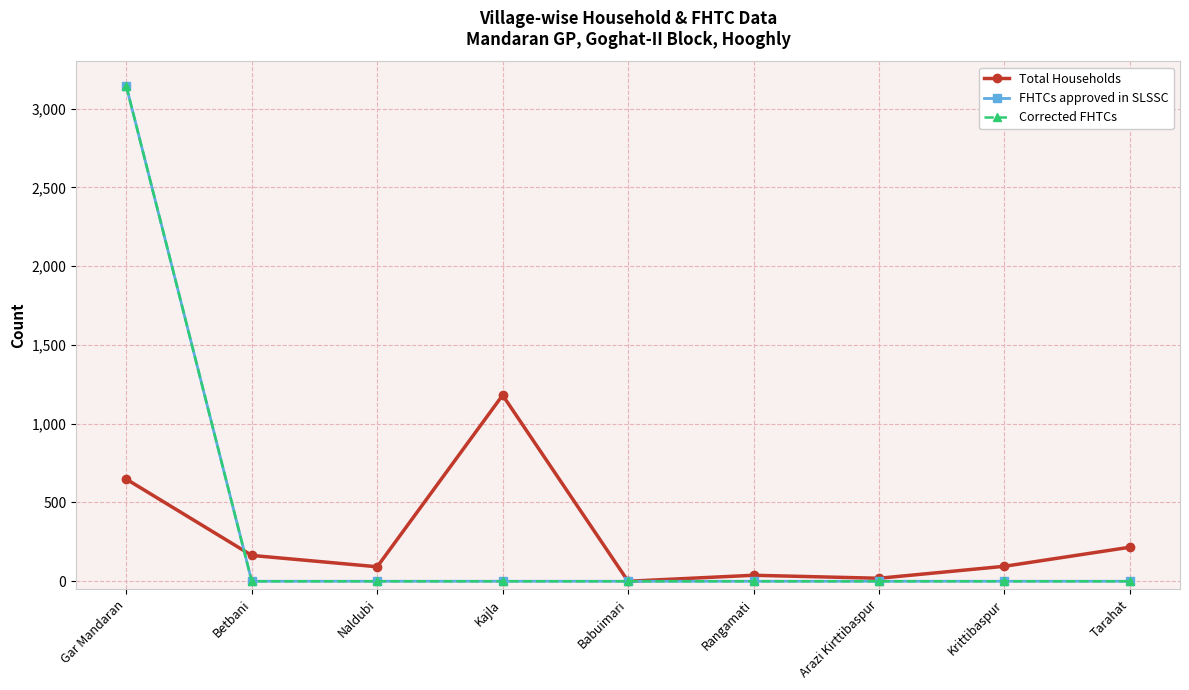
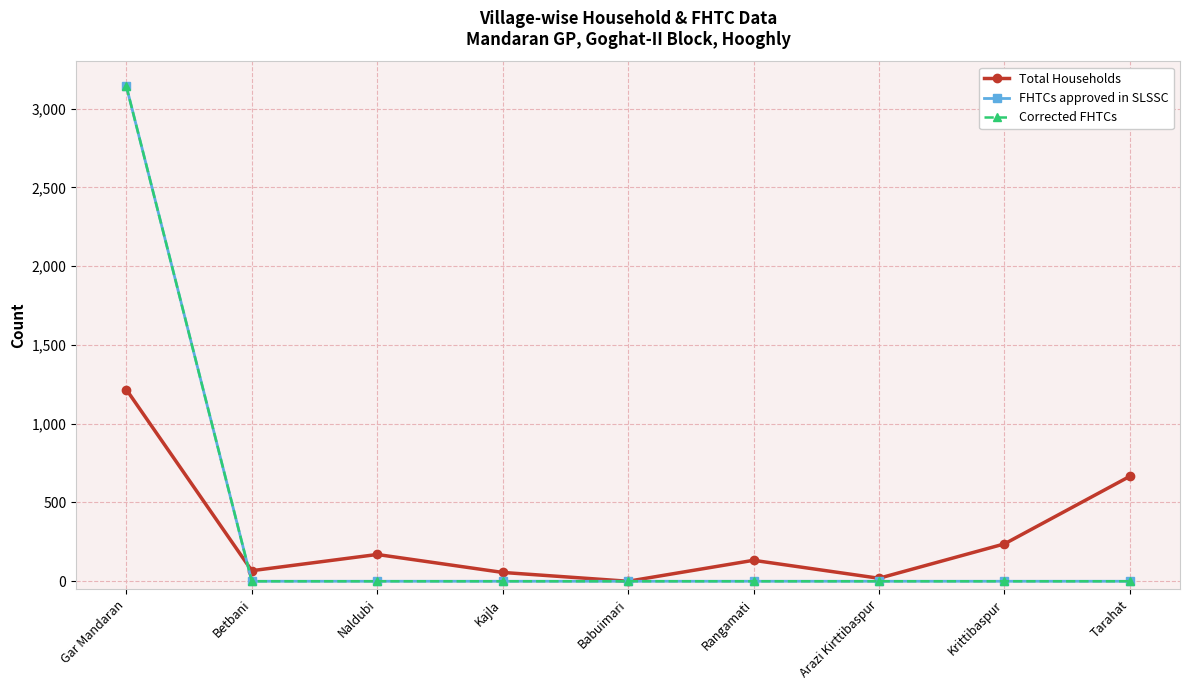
Total Households, Gar Mandaran: 650 -> 1,220
Total Households, Betbani: 160 -> 70
Total Households, Naldubi: 90 -> 170
Total Households, Kajla: 1,180 -> 60
Total Households, Rangamati: 40 -> 130
Total Households, Krittibaspur: 100 -> 240
Total Households, Tarahat: 220 -> 670
